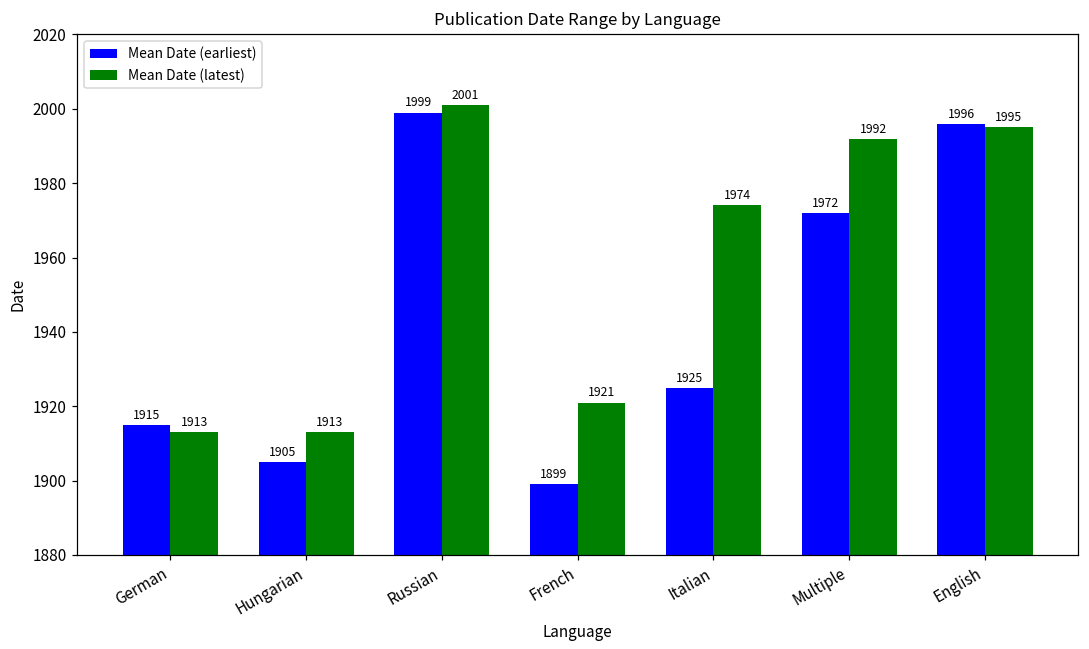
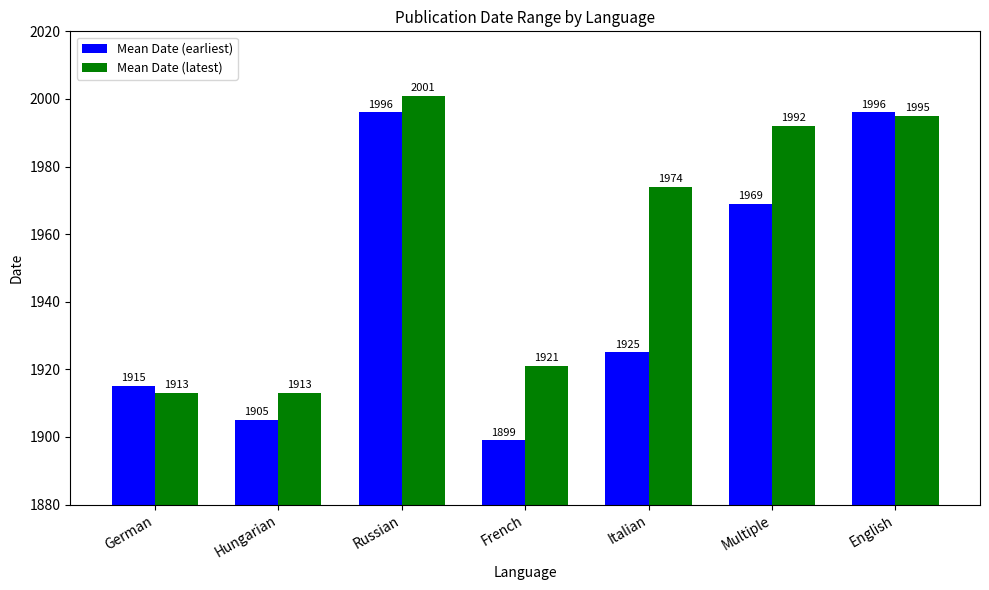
Mean Date (earliest), Russian: 1999 -> 1996
Mean Date (earliest), Multiple: 1972 -> 1969
